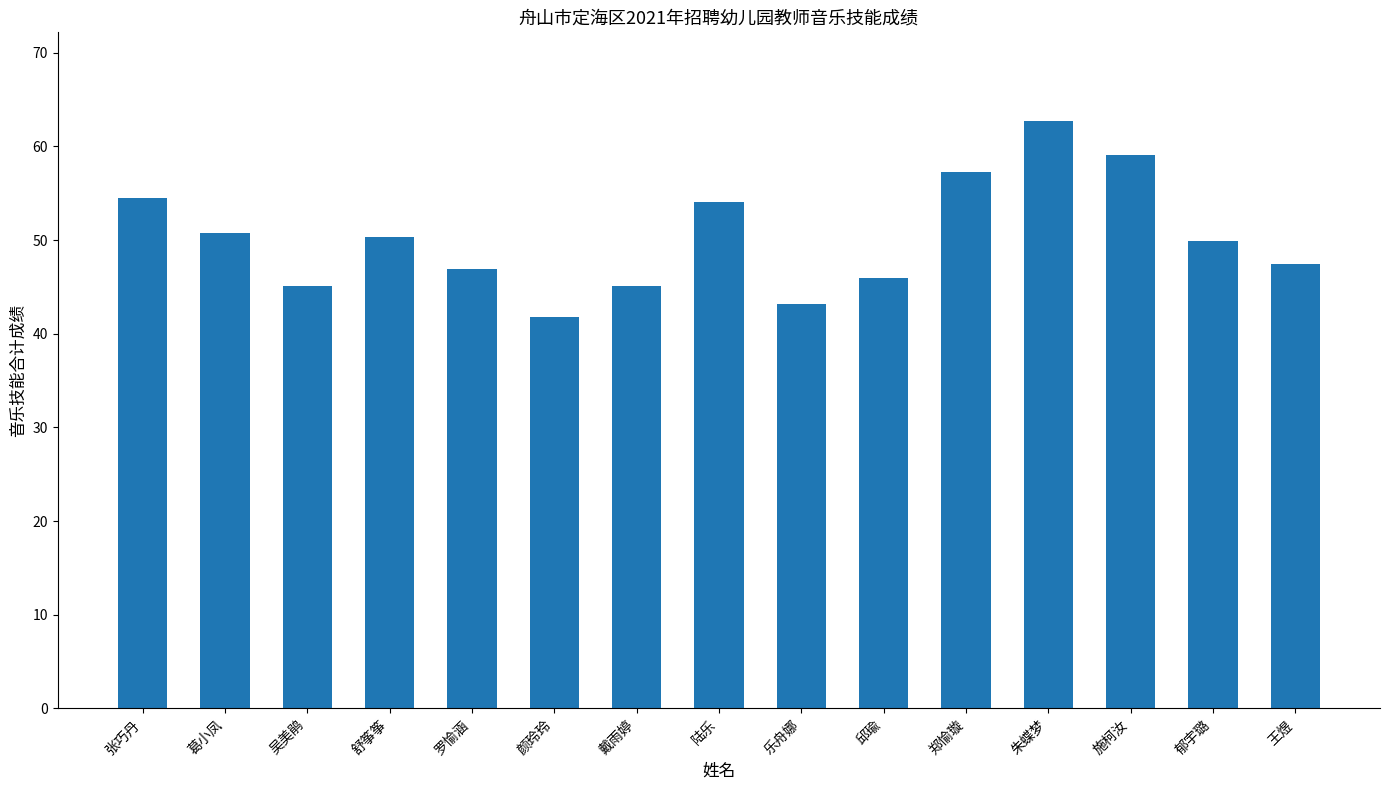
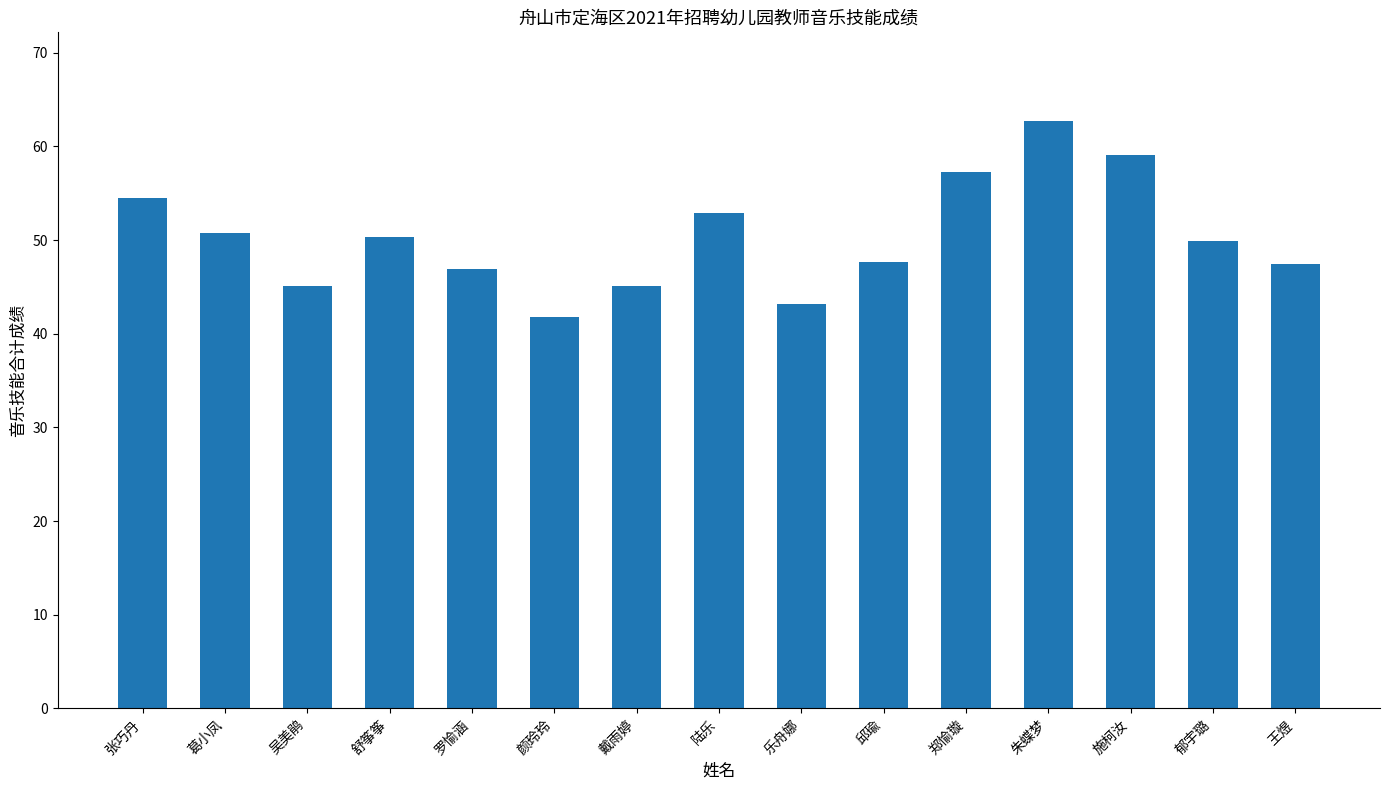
陆乐: 54 -> 53
邱瑜: 46 -> 48
